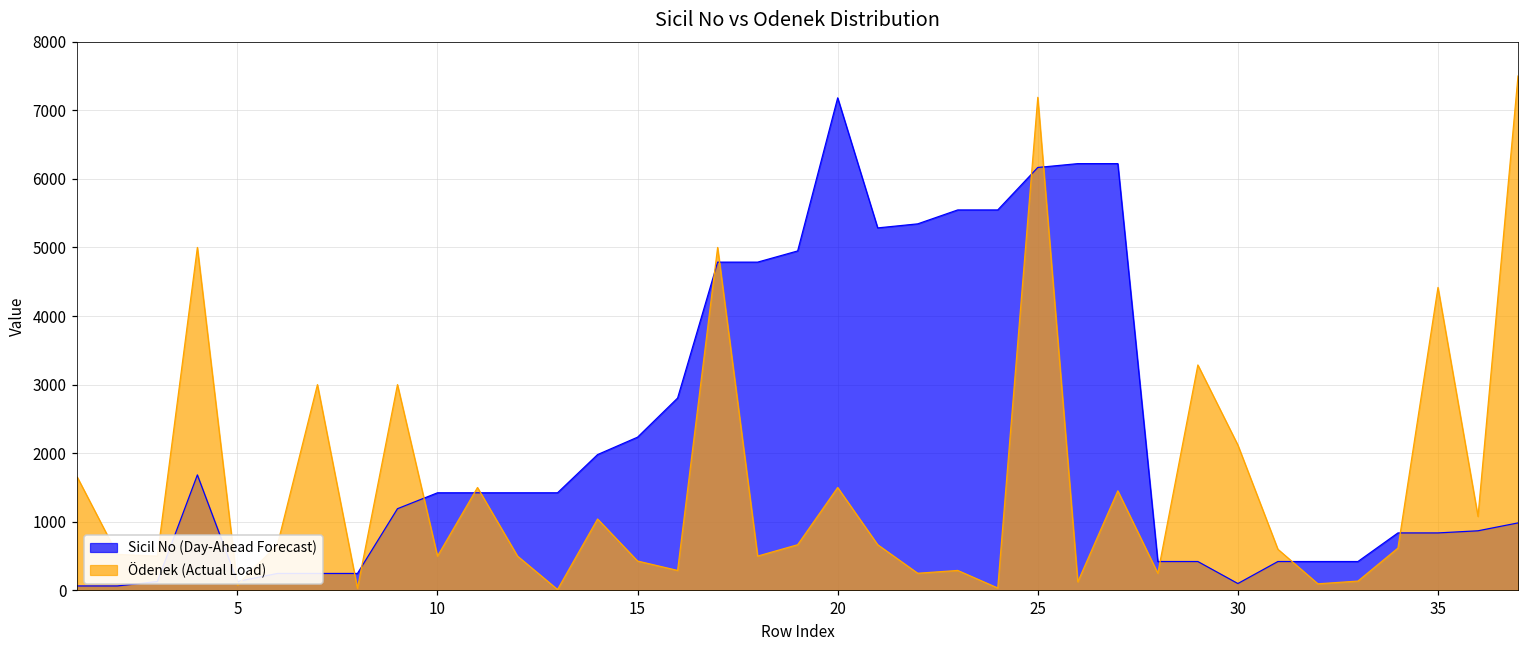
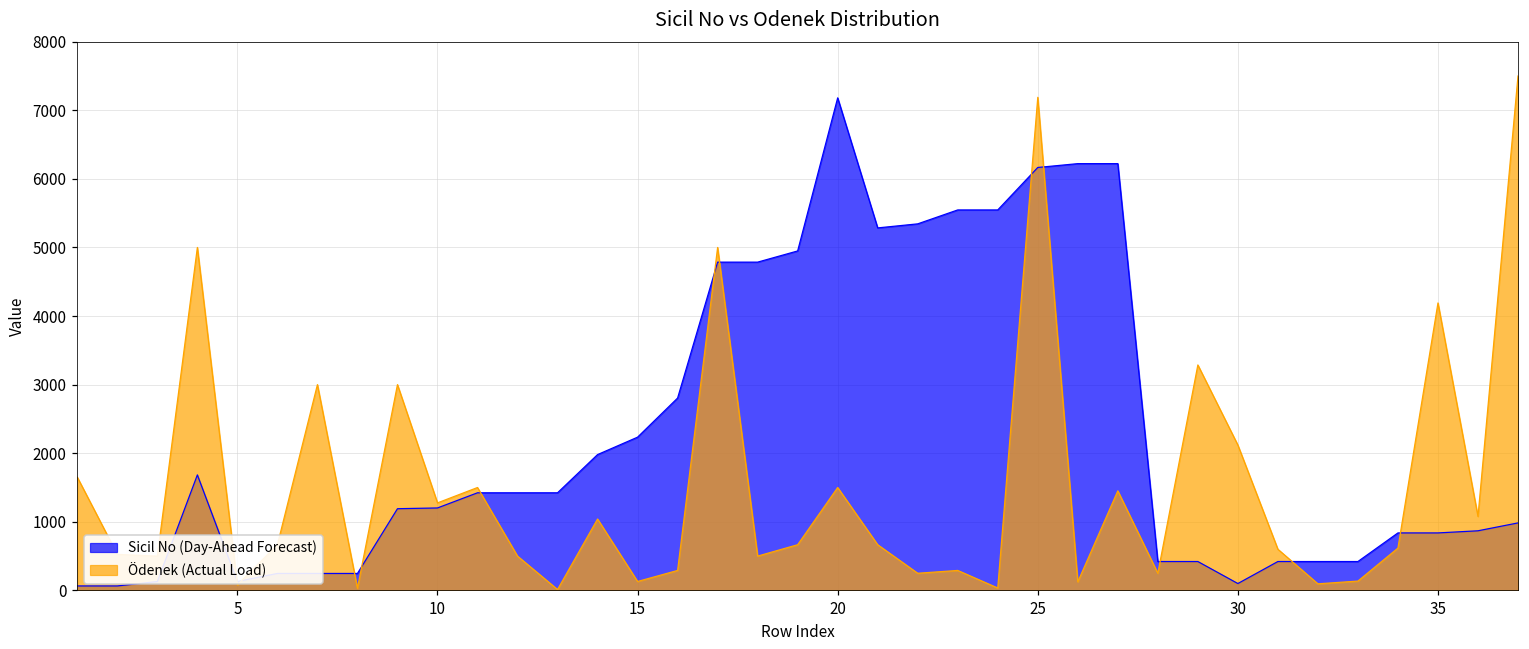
Sicil No (Day-Ahead Forecast), 10: 1400 -> 1200
Ödenek (Actual Load), 10: 500 -> 1300
Ödenek (Actual Load), 15: 400 -> 100
Ödenek (Actual Load), 35: 4400 -> 4200
